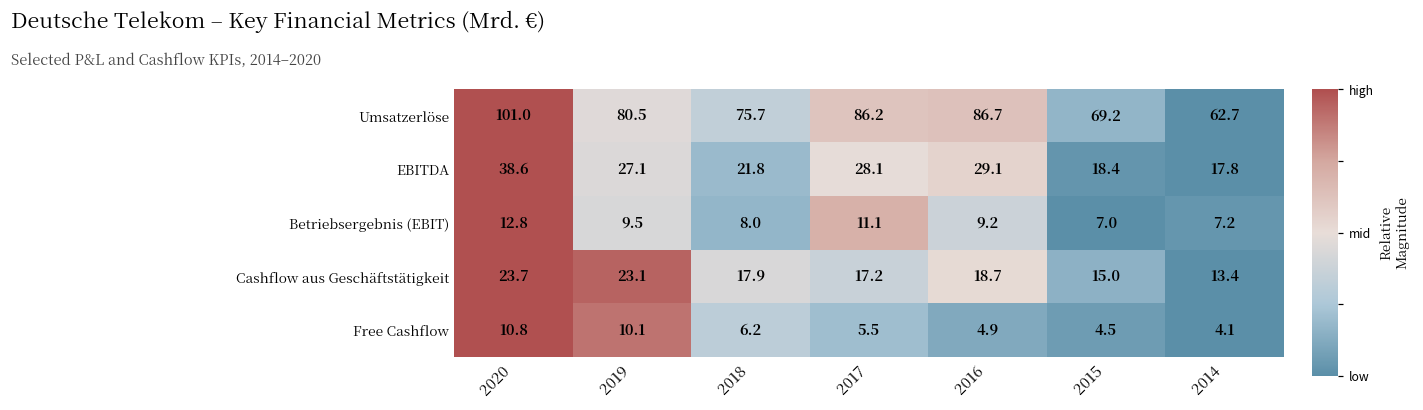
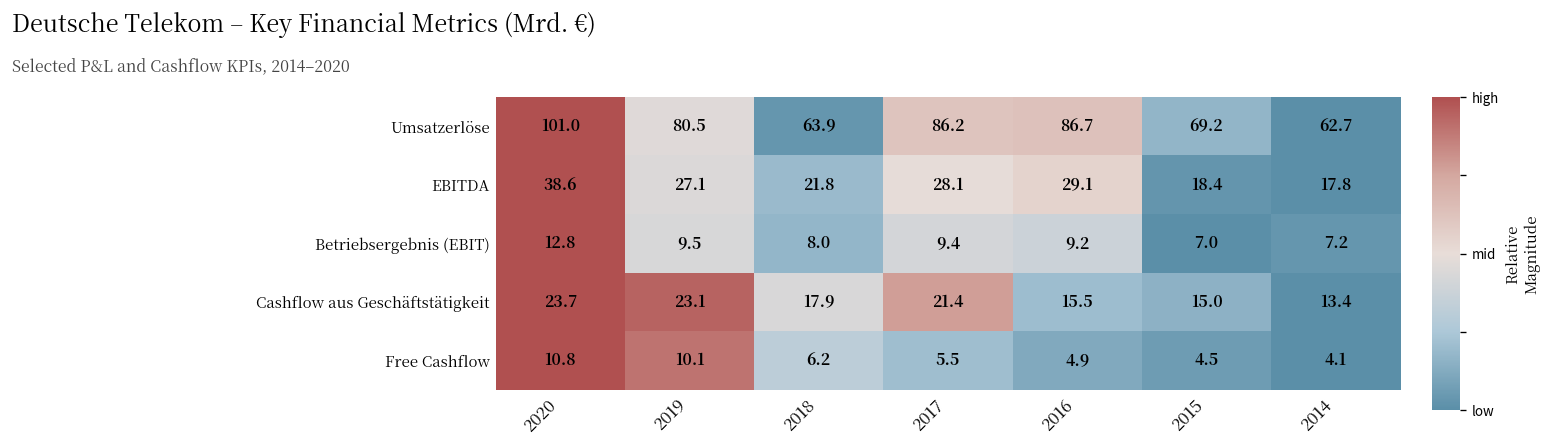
Umsatzerlöse, 2018: 75.7 -> 63.9
Betriebsergebnis (EBIT), 2017: 11.1 -> 9.4
Cashflow aus Geschäftstätigkeit, 2017: 17.2 -> 21.4
Cashflow aus Geschäftstätigkeit, 2016: 18.7 -> 15.5
